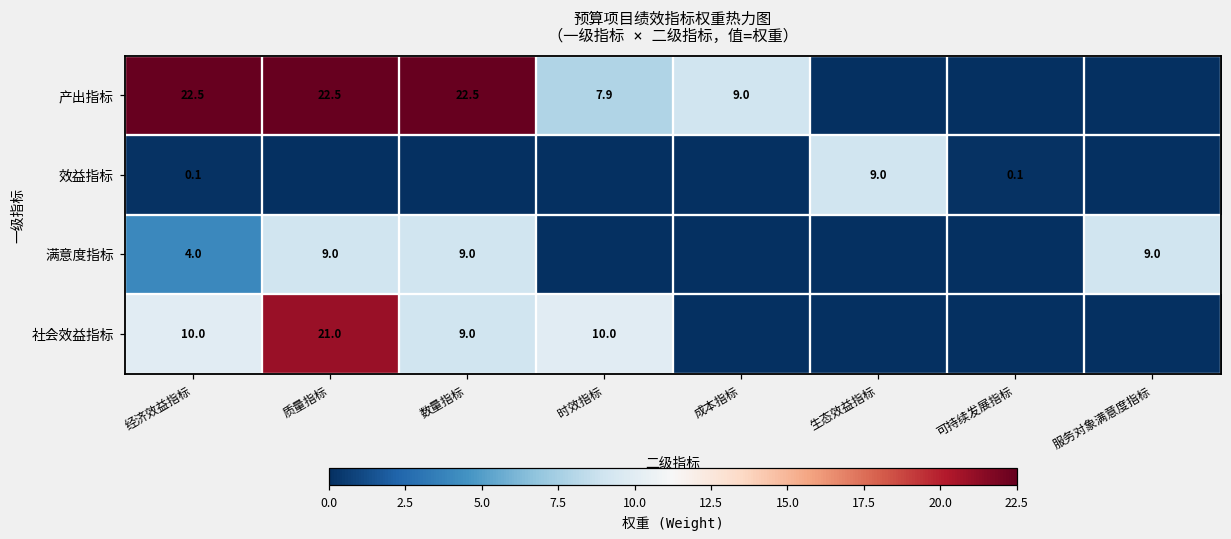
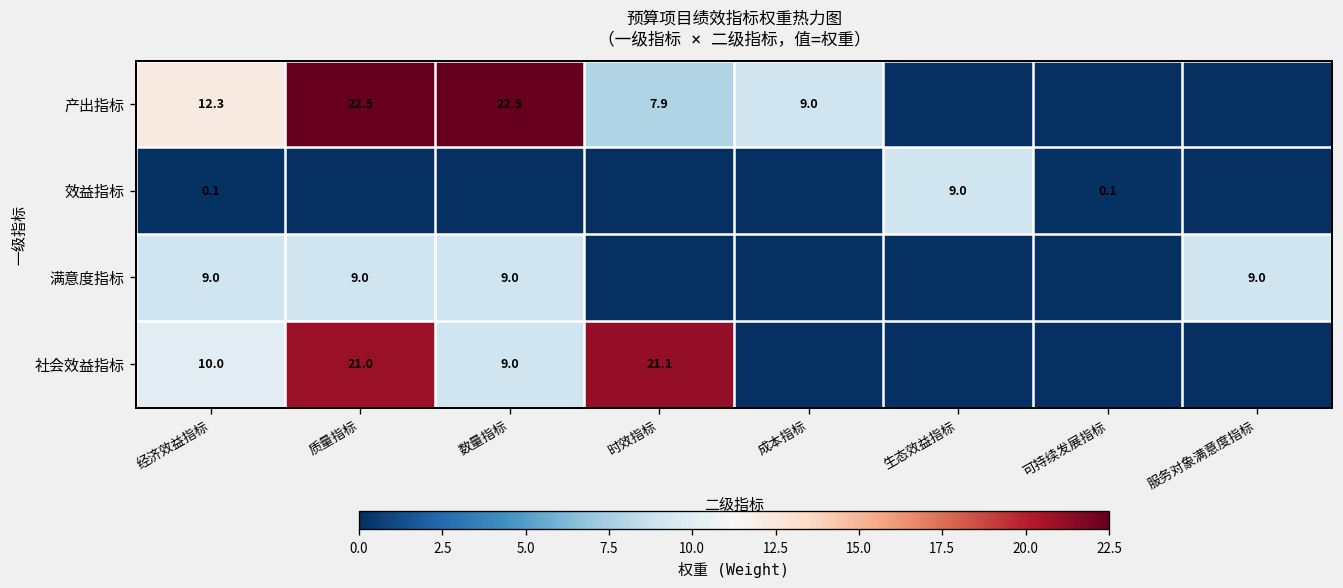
产出指标, 经济效益指标: 22.5 -> 12.3
满意度指标, 经济效益指标: 4.0 -> 9.0
社会效益指标, 时效指标: 10.0 -> 21.1
